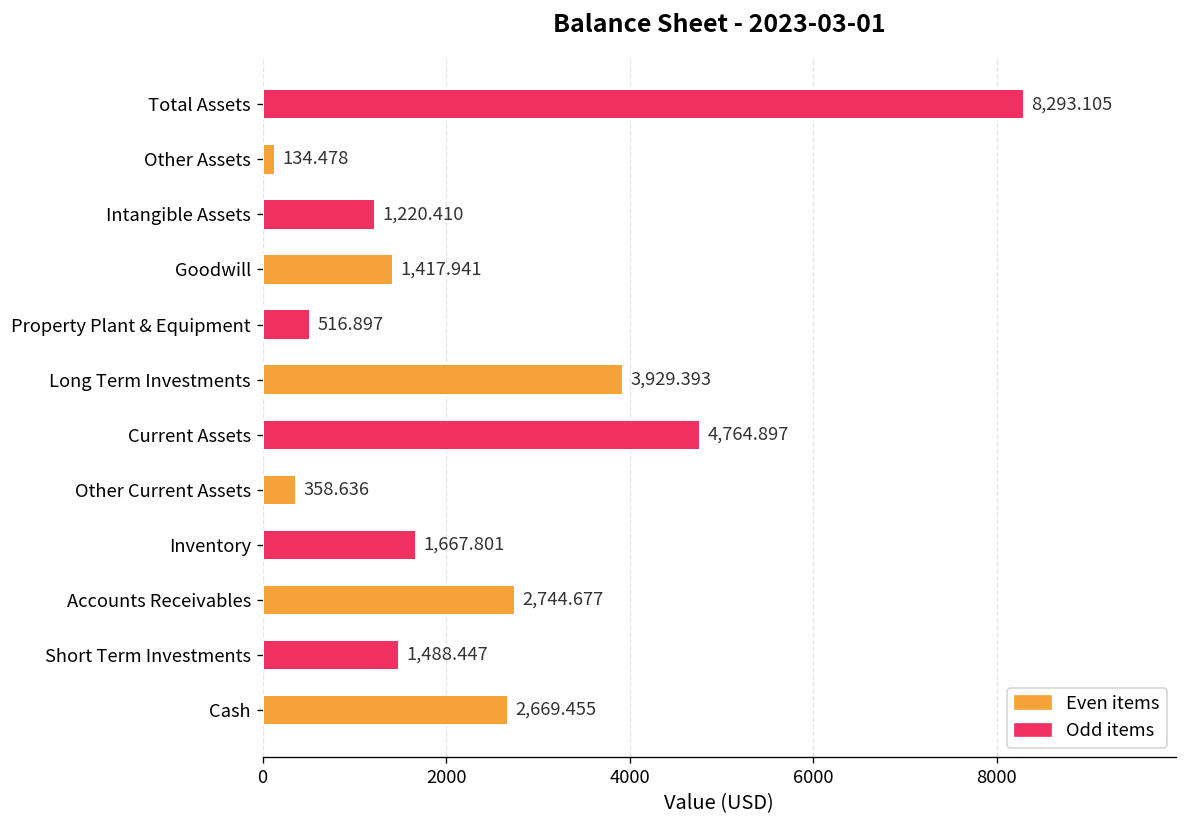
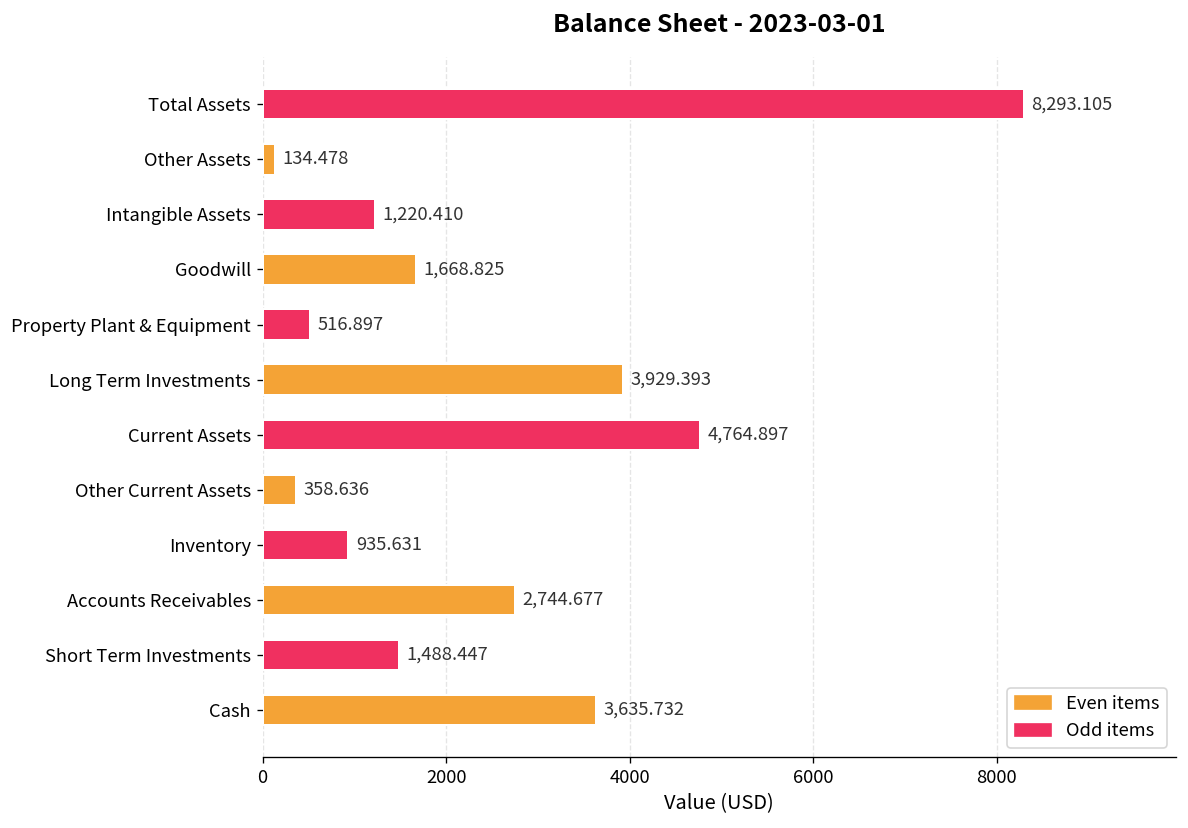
Goodwill: 1,417.941 -> 1,668.825
Inventory: 1,667.801 -> 935.631
Cash: 2,669.455 -> 3,635.732
